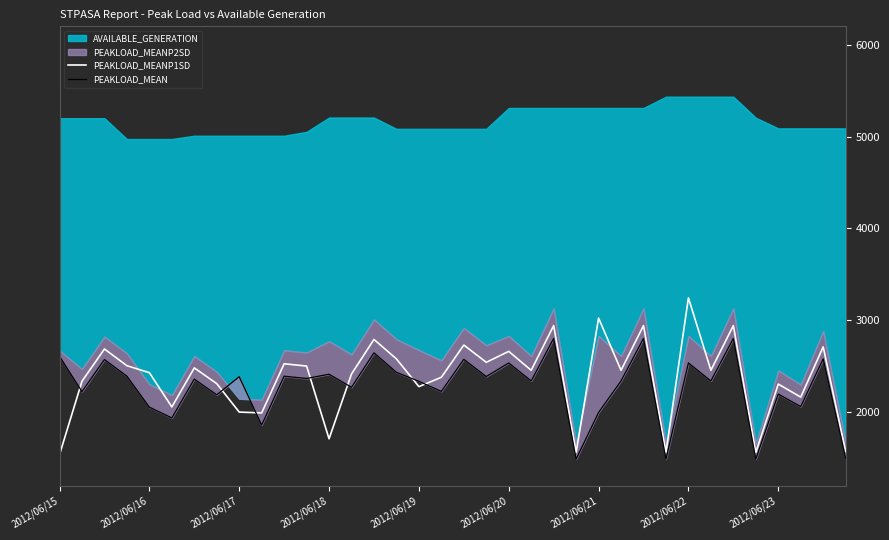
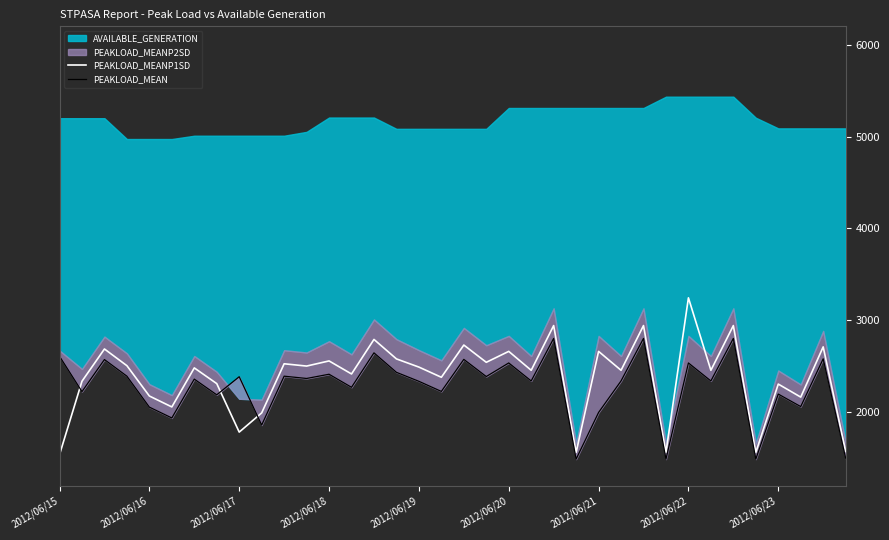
PEAKLOAD_MEANP1SD, 2012/06/16: 2400 -> 2200
PEAKLOAD_MEANP1SD, 2012/06/17: 2000 -> 1800
PEAKLOAD_MEANP1SD, 2012/06/18: 1700 -> 2600
PEAKLOAD_MEANP1SD, 2012/06/19: 2300 -> 2500
PEAKLOAD_MEANP1SD, 2012/06/21: 3000 -> 2700
